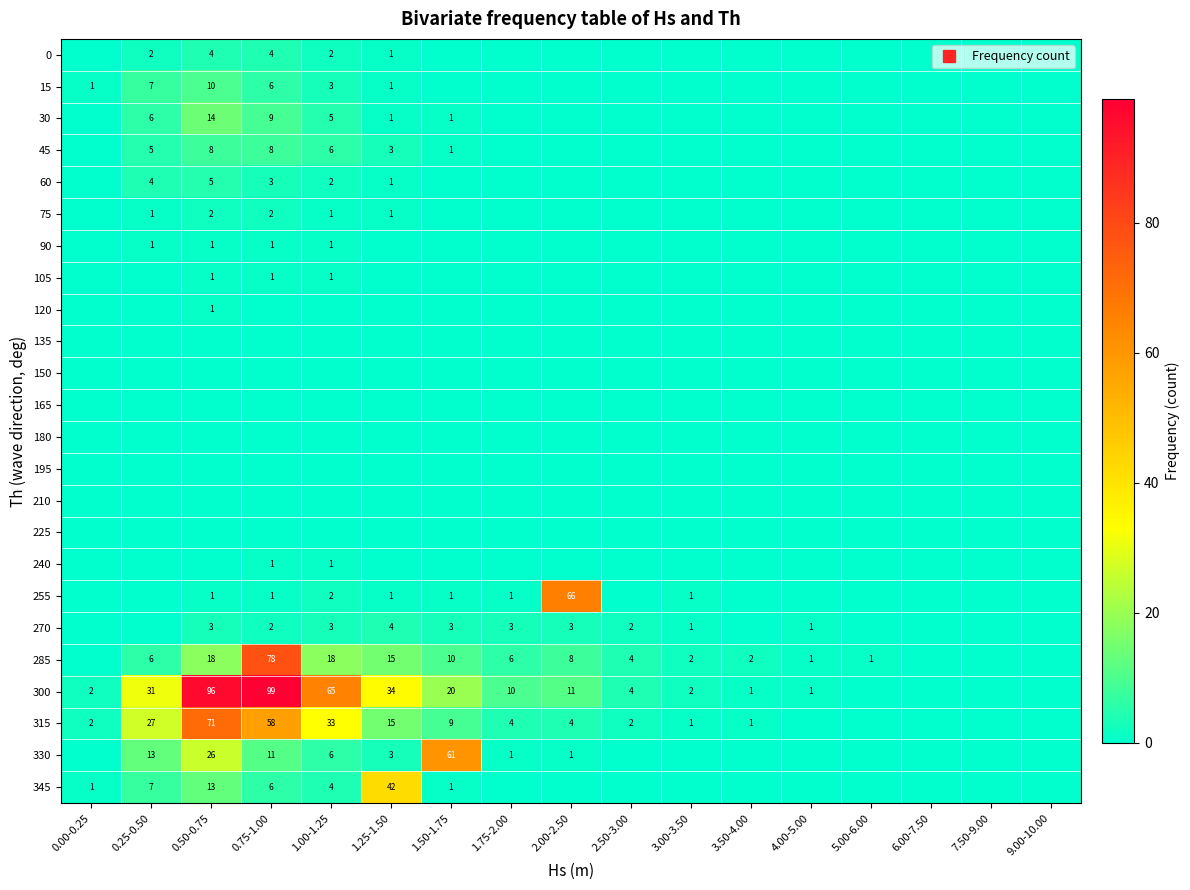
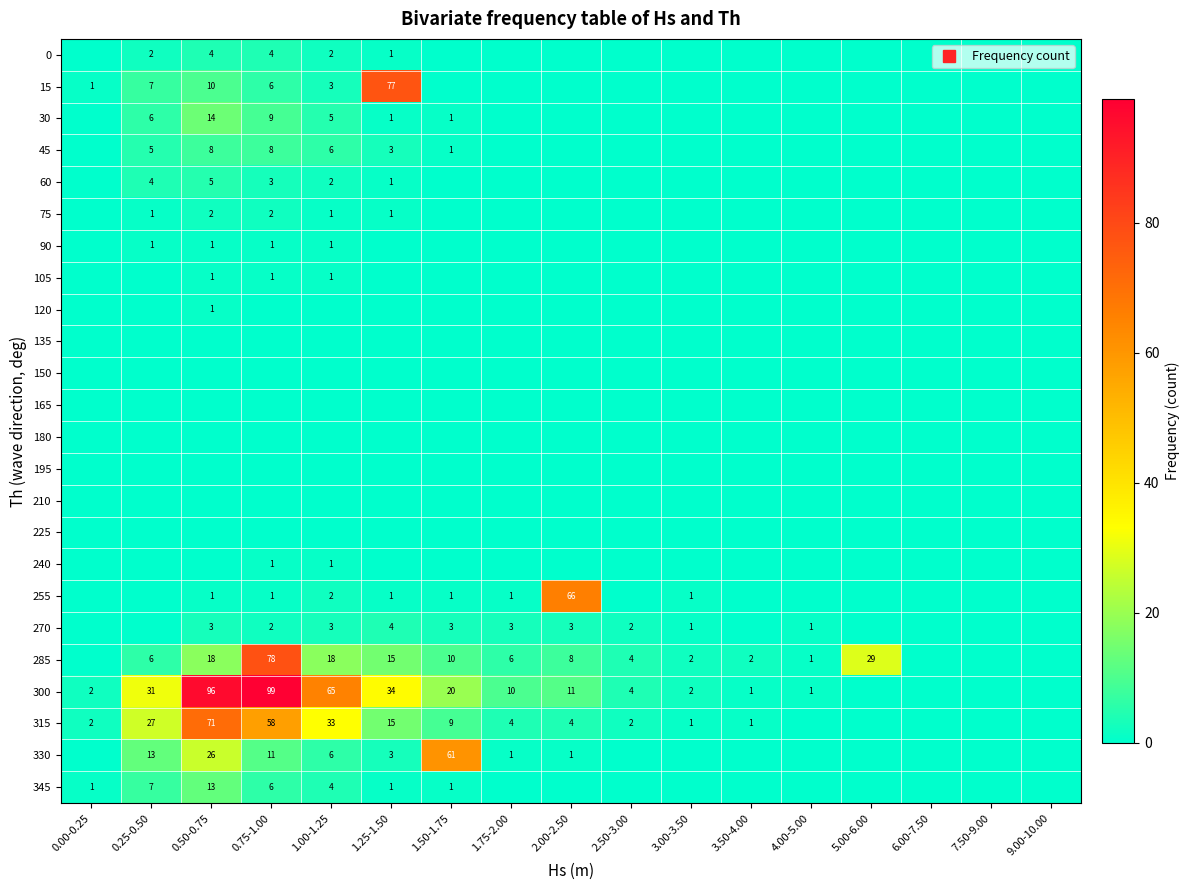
15, 1.25-1.50: 1 -> 77
285, 5.00-6.00: 1 -> 29
345, 1.25-1.50: 42 -> 1
